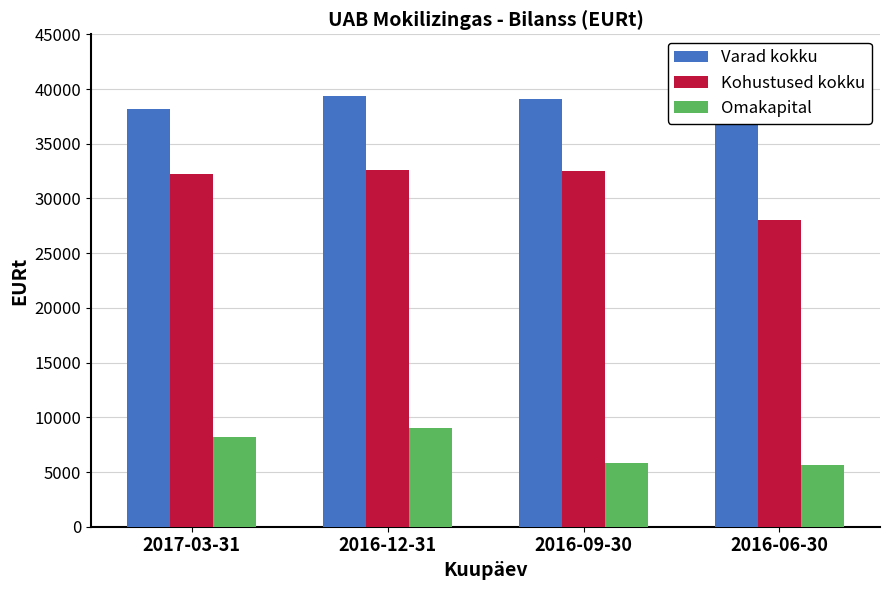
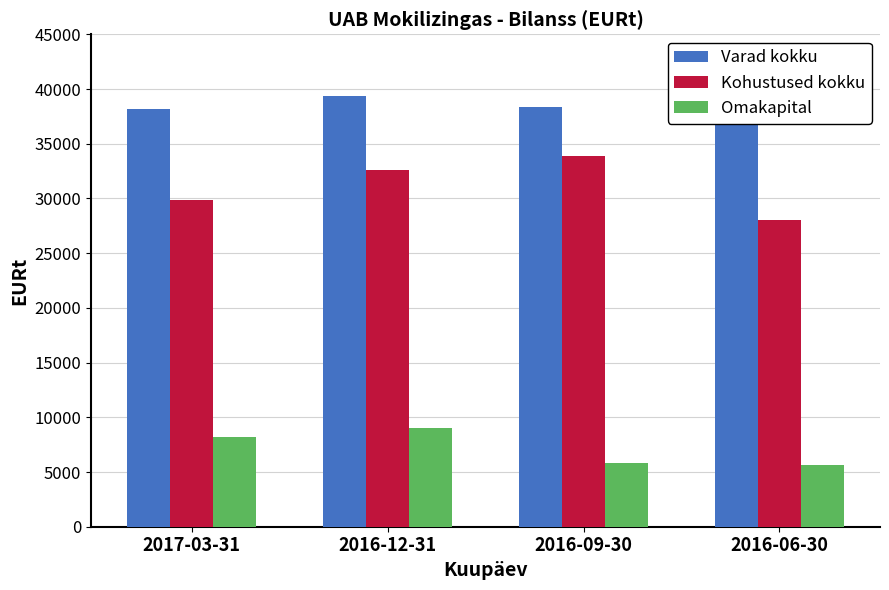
Kohustused kokku, 2017-03-31: 32200 -> 29900
Varad kokku, 2016-09-30: 39100 -> 38300
Kohustused kokku, 2016-09-30: 32500 -> 33900
